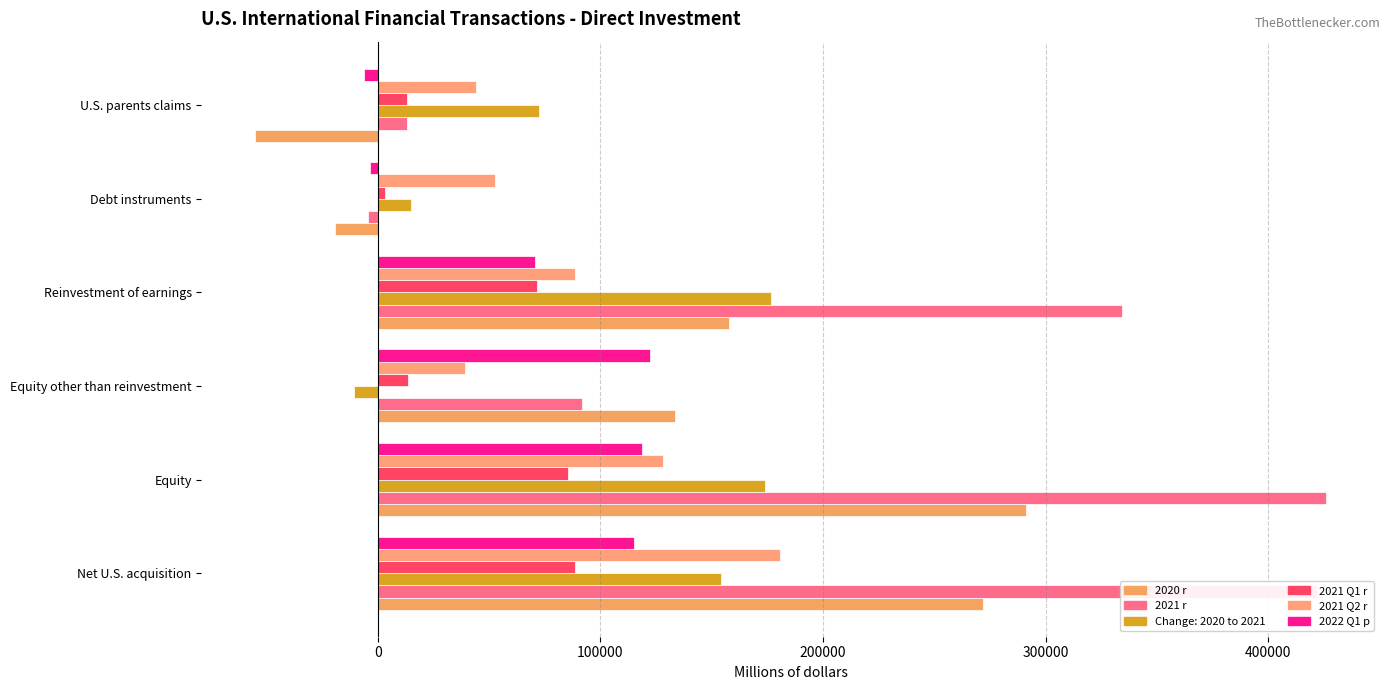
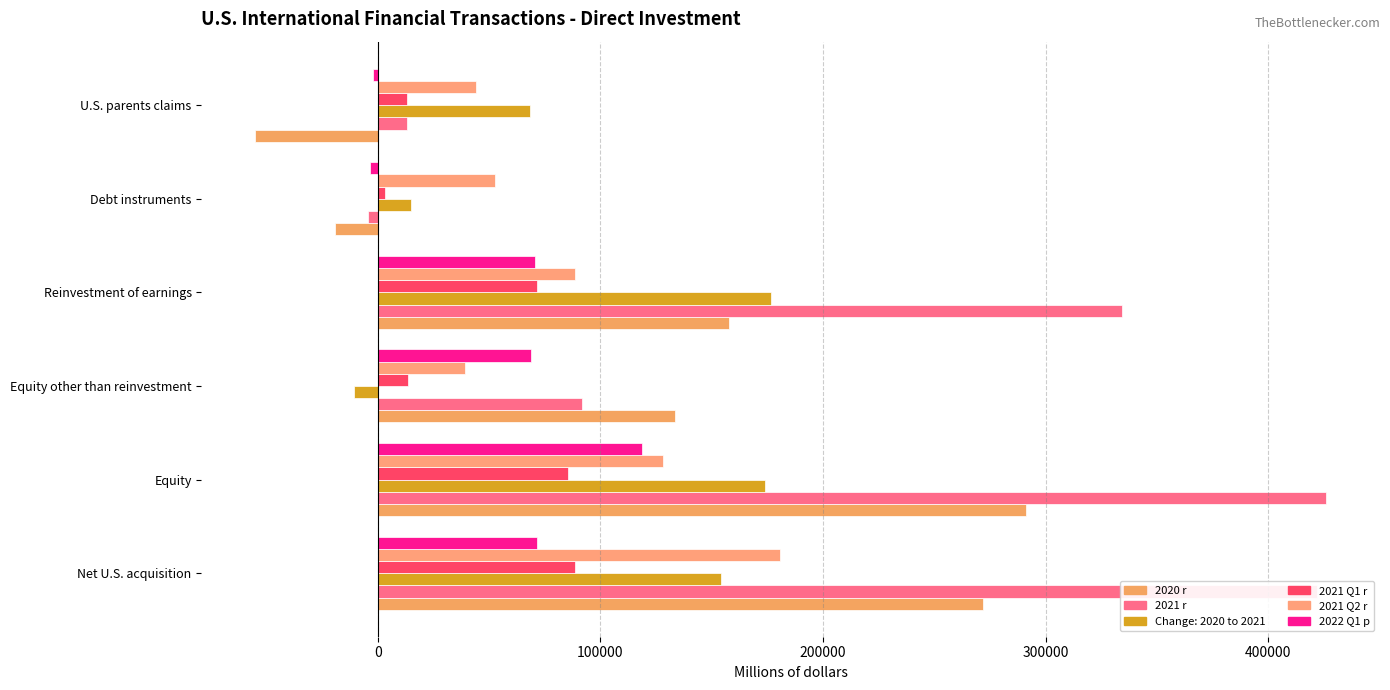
2022 Q1 p, U.S. parents claims: -6000 -> -2000
Change: 2020 to 2021, U.S. parents claims: 72000 -> 68000
2022 Q1 p, Equity other than reinvestment: 122000 -> 69000
2022 Q1 p, Net U.S. acquisition: 115000 -> 72000
